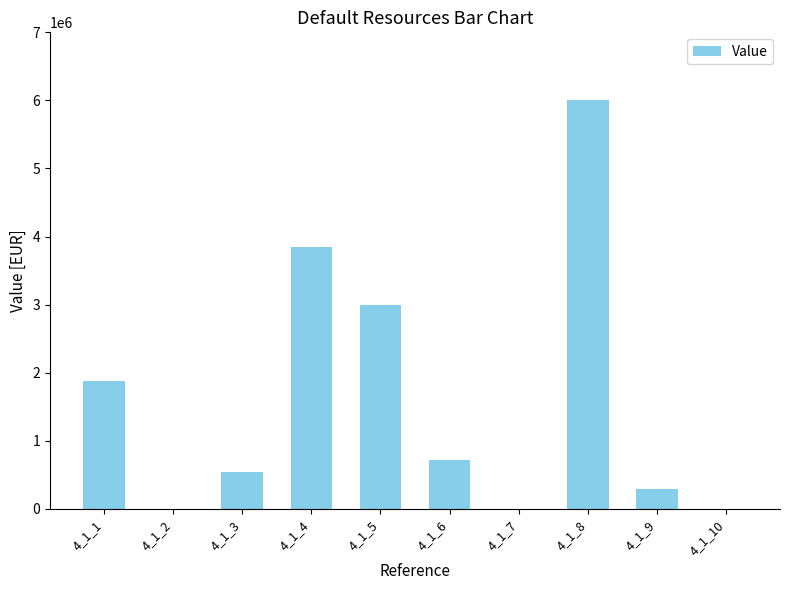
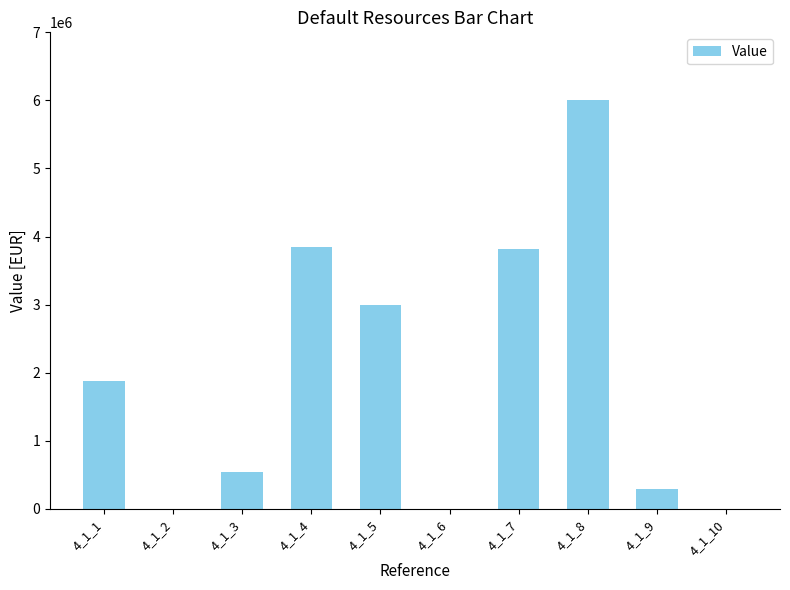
4_1_6: 700000 -> 0
4_1_7: 0 -> 3800000
